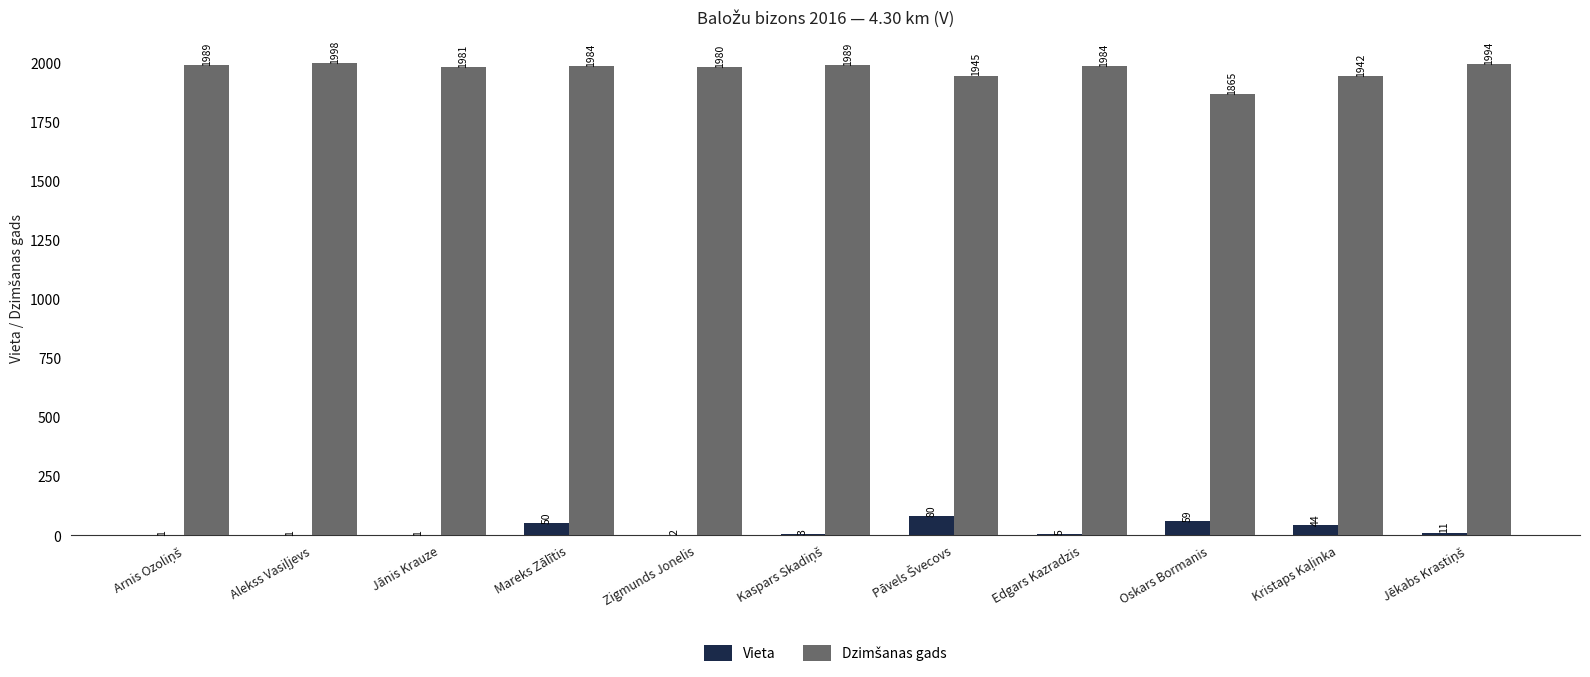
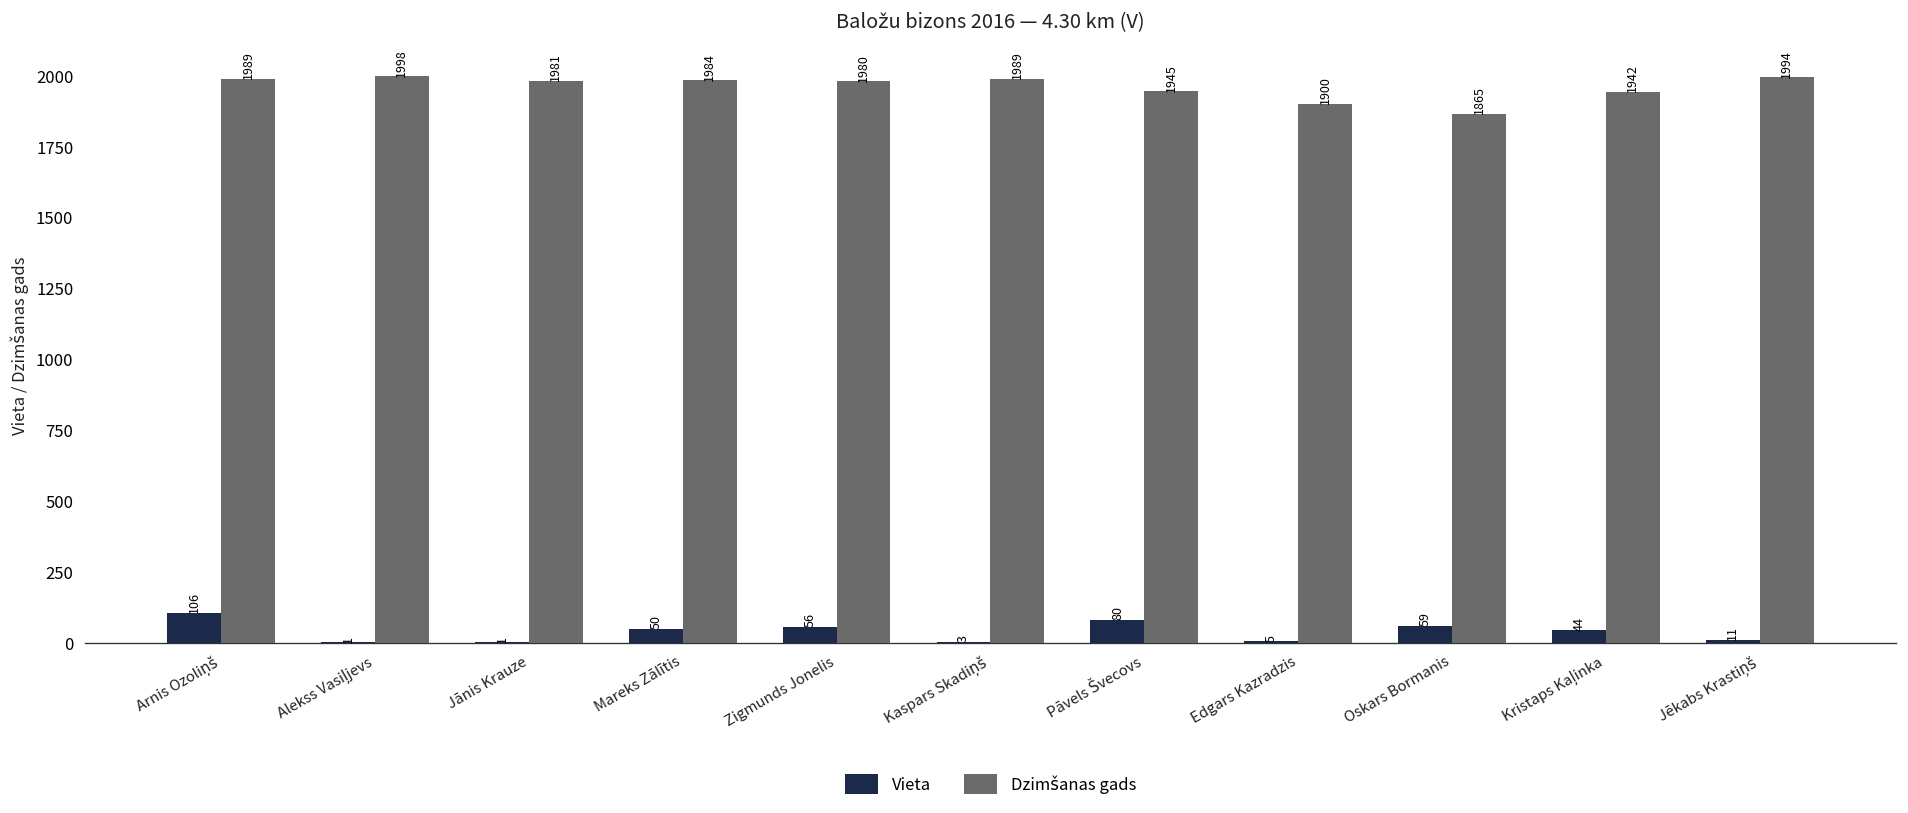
Vieta, Arnis Ozoliņš: 1 -> 106
Vieta, Zigmunds Jonelis: 2 -> 56
Dzimšanas gads, Edgars Kazradzis: 1984 -> 1900
